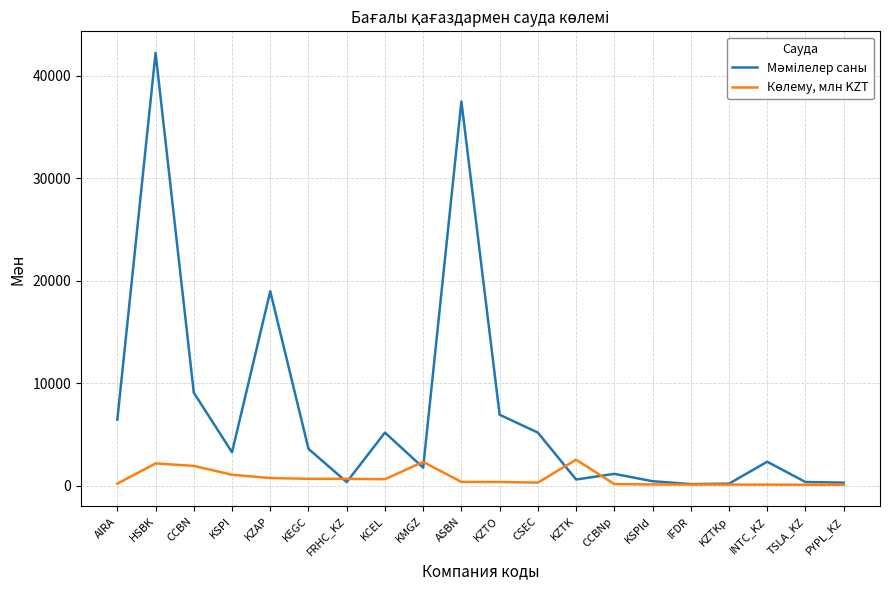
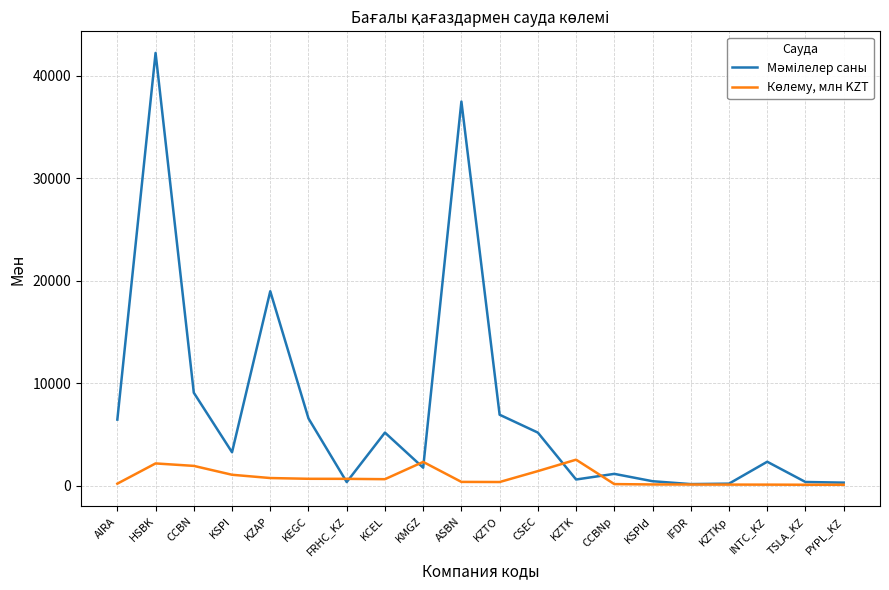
Мәмілелер саны, KEGC: 3600 -> 6600
Көлему, млн KZT, CSEC: 300 -> 1400
